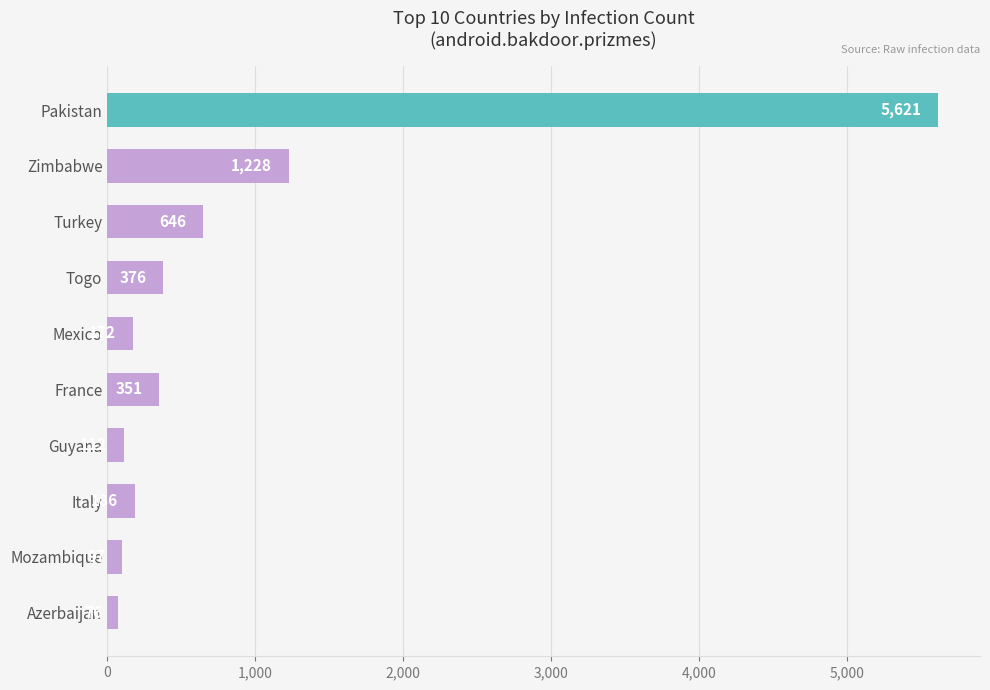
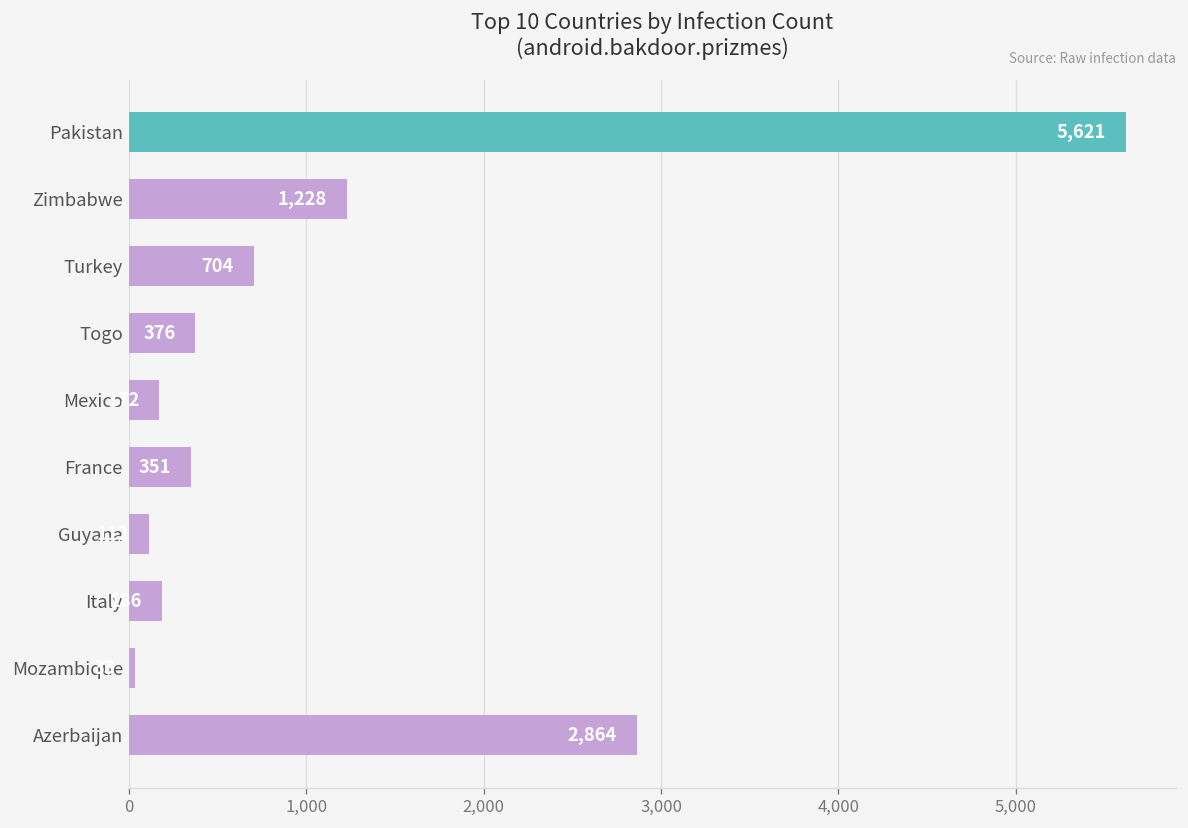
Turkey: 646 -> 704
Mozambique: 100 -> 30
Azerbaijan: 80 -> 2,860
